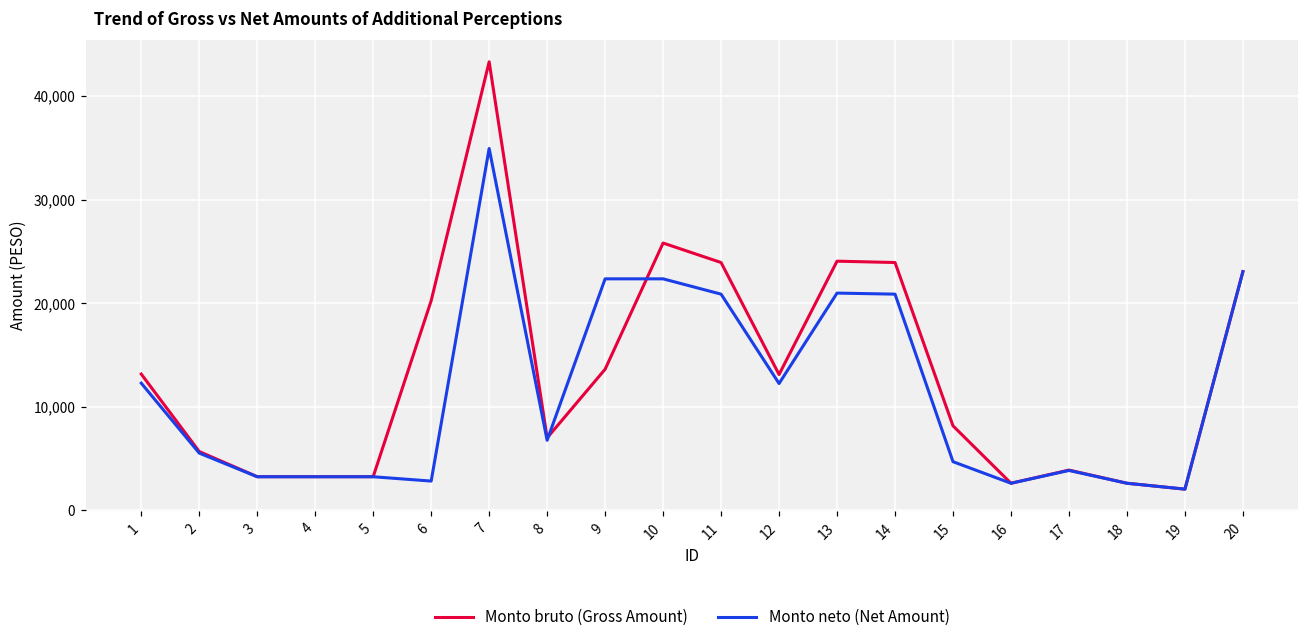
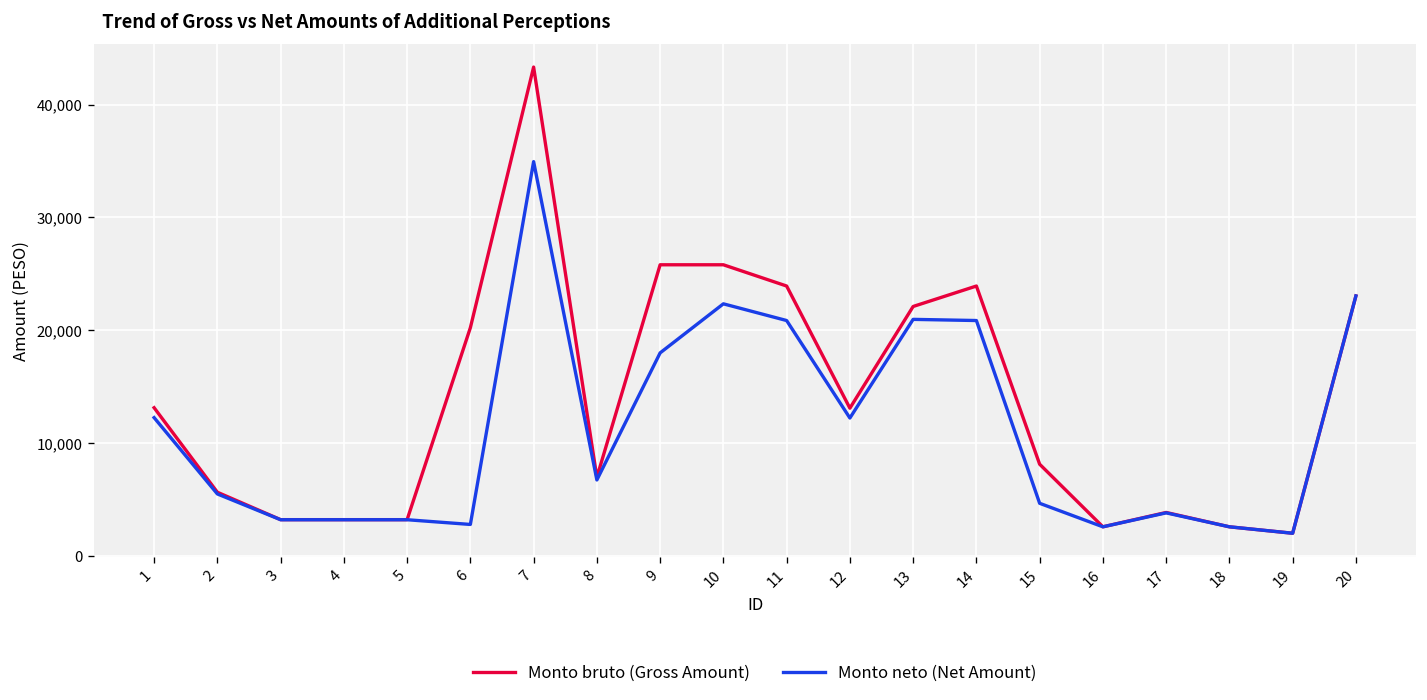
Monto bruto (Gross Amount), 9: 14,000 -> 26,000
Monto neto (Net Amount), 9: 22,000 -> 18,000
Monto bruto (Gross Amount), 13: 24,000 -> 22,000
